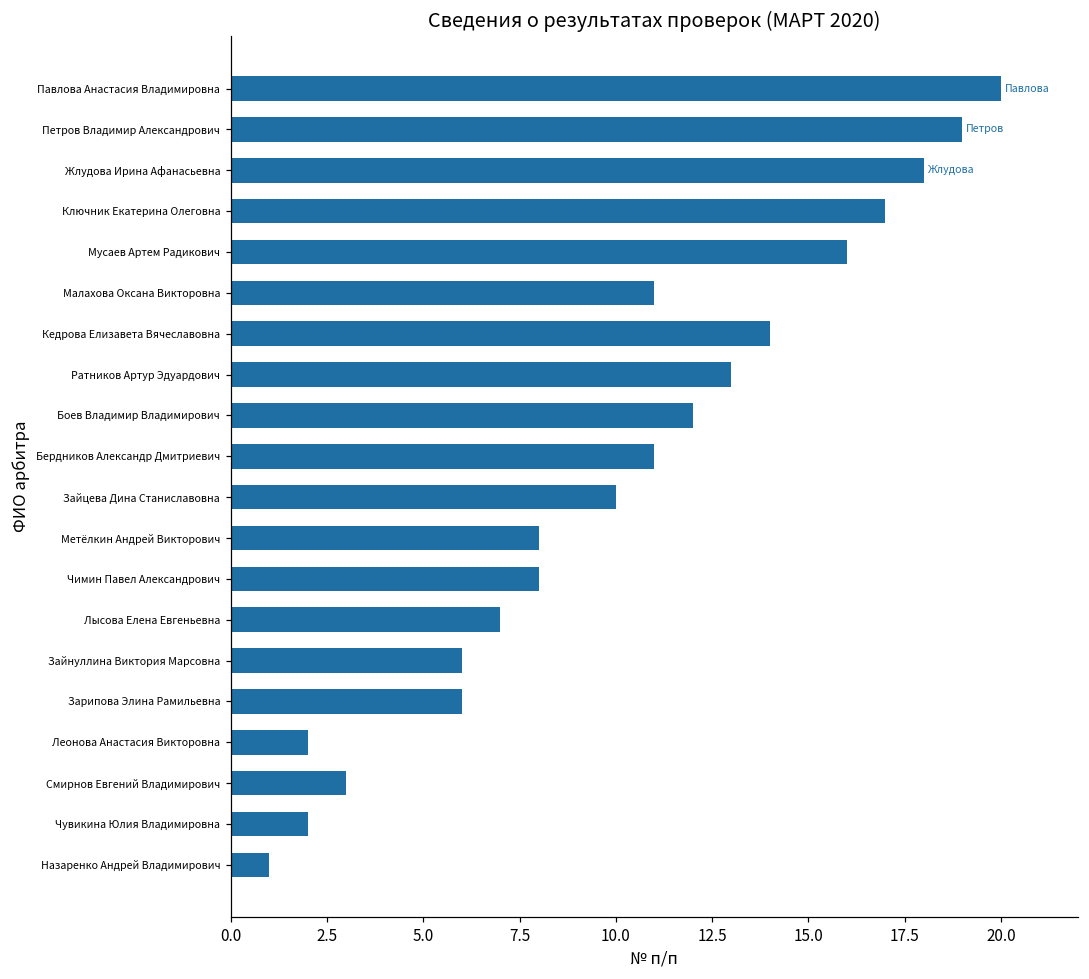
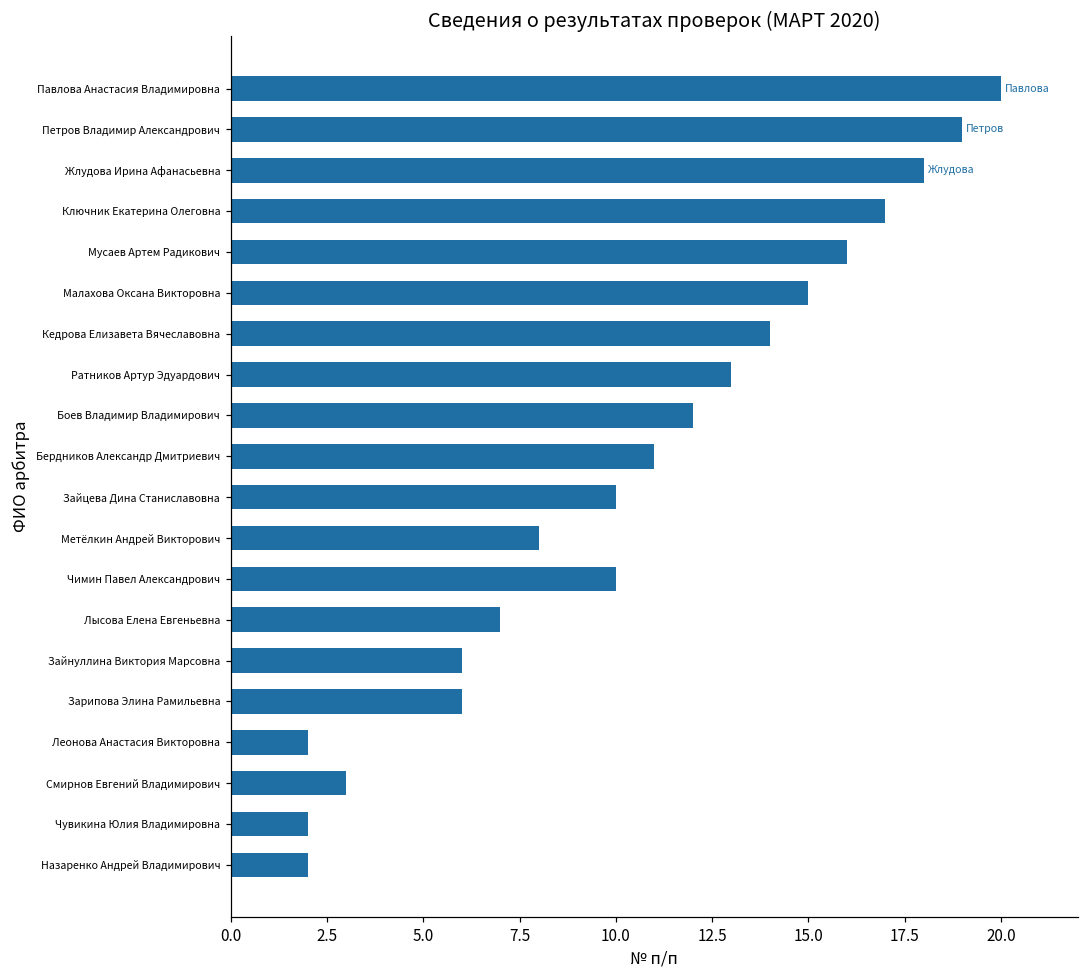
Малахова Оксана Викторовна: 11 -> 15
Чимин Павел Александрович: 8 -> 10
Назаренко Андрей Владимирович: 1 -> 2
